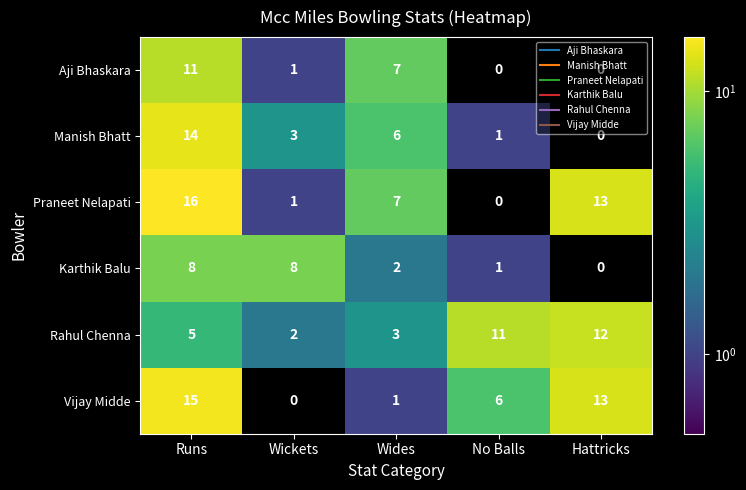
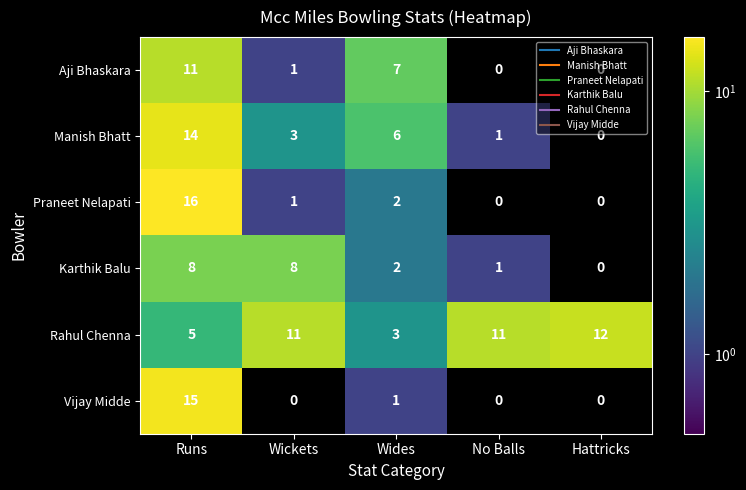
Praneet Nelapati, Wides: 7 -> 2
Praneet Nelapati, Hattricks: 13 -> 0
Rahul Chenna, Wickets: 2 -> 11
Vijay Midde, No Balls: 6 -> 0
Vijay Midde, Hattricks: 13 -> 0
